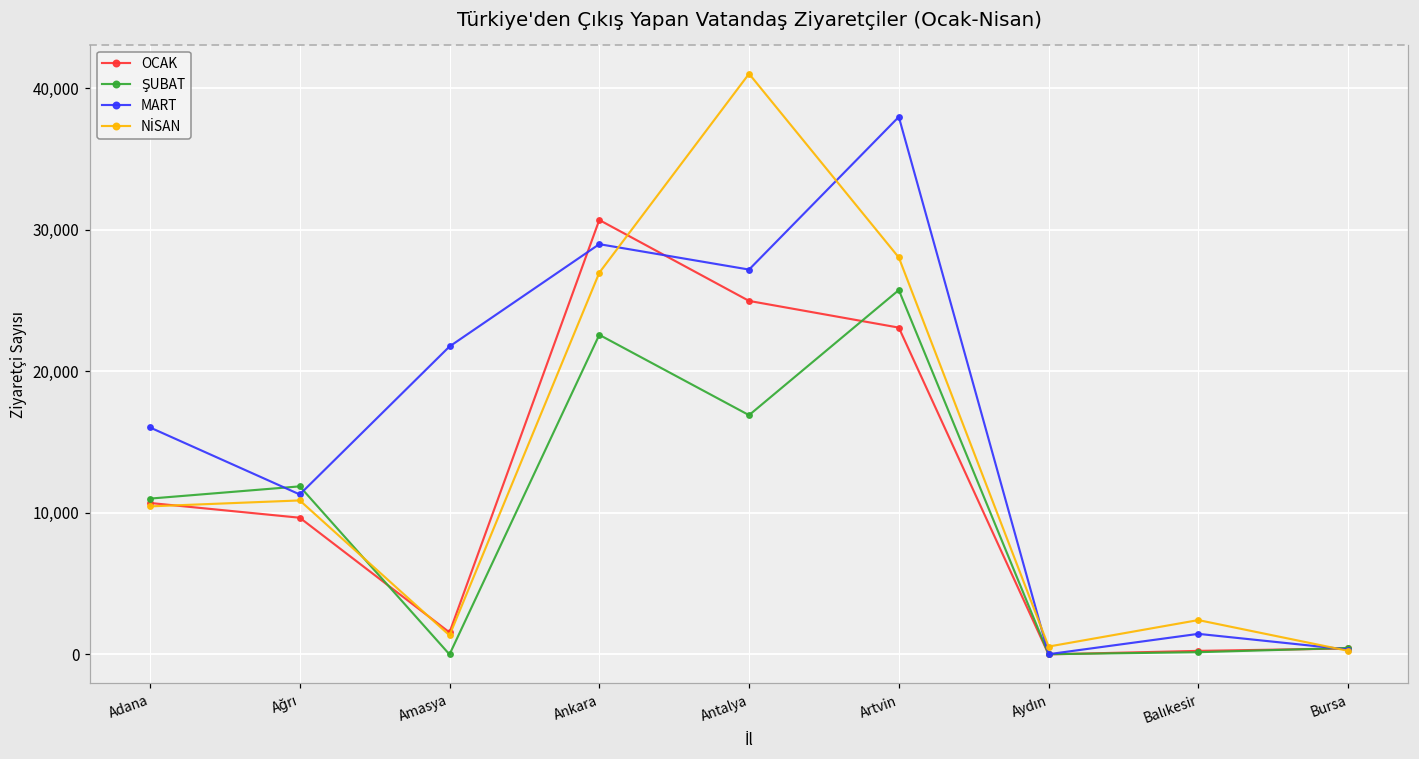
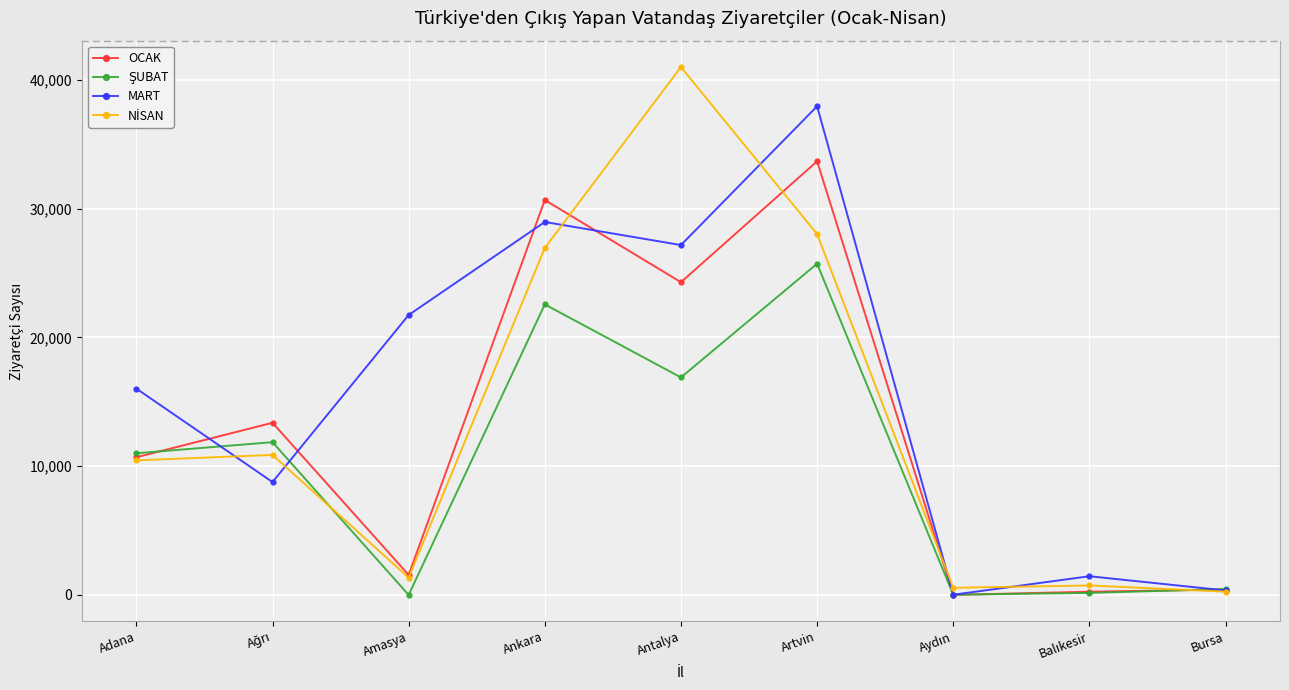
OCAK, Ağrı: 9,700 -> 13,400
MART, Ağrı: 11,300 -> 8,800
OCAK, Antalya: 25,000 -> 24,300
OCAK, Artvin: 23,100 -> 33,700
NİSAN, Balıkesir: 2,400 -> 700
